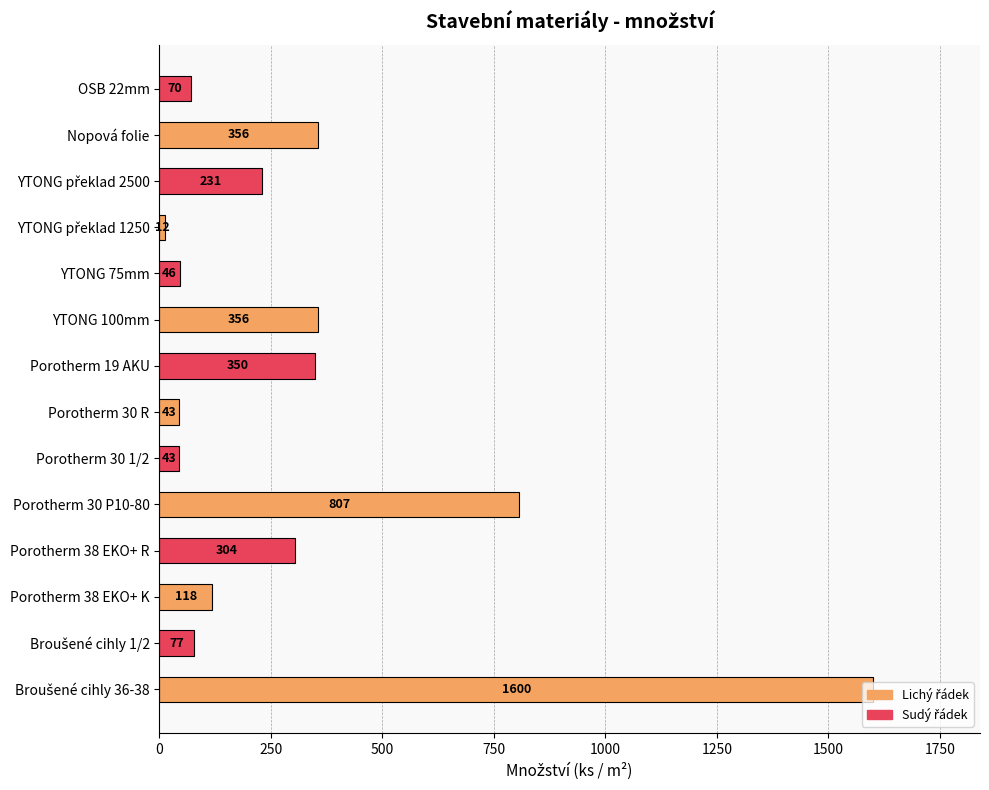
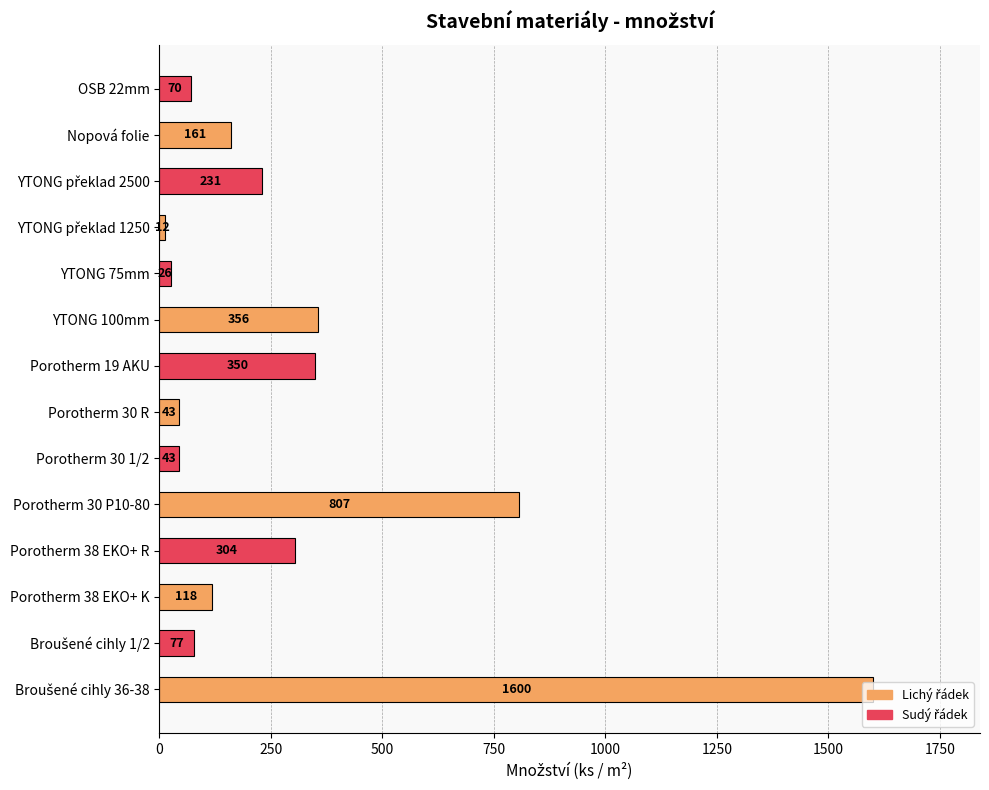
Nopová folie: 356 -> 161
YTONG 75mm: 46 -> 26
